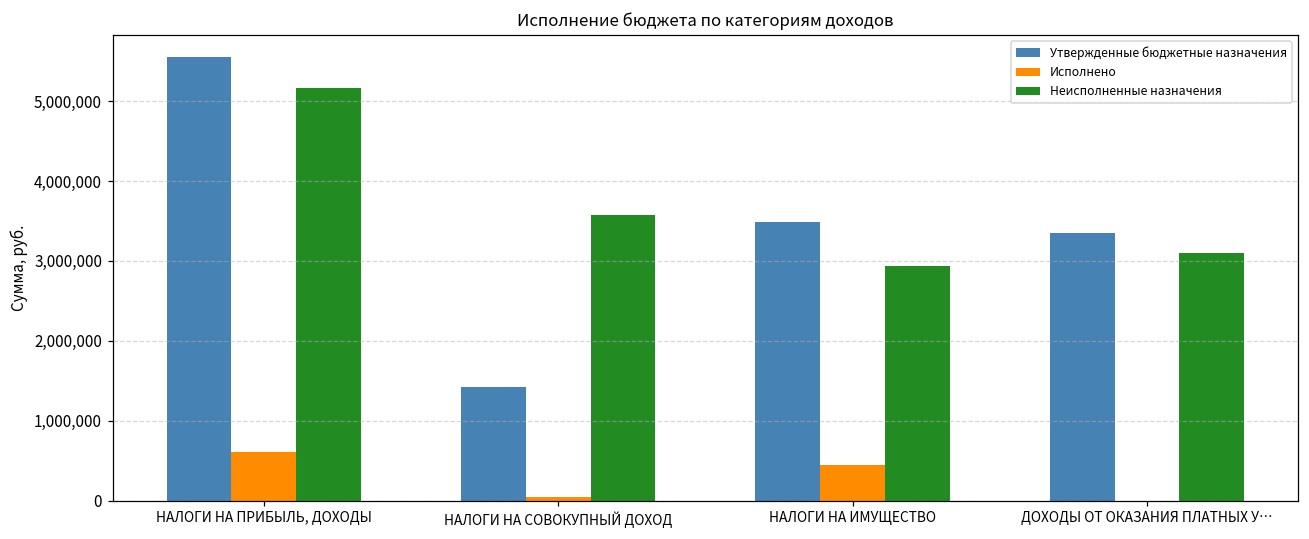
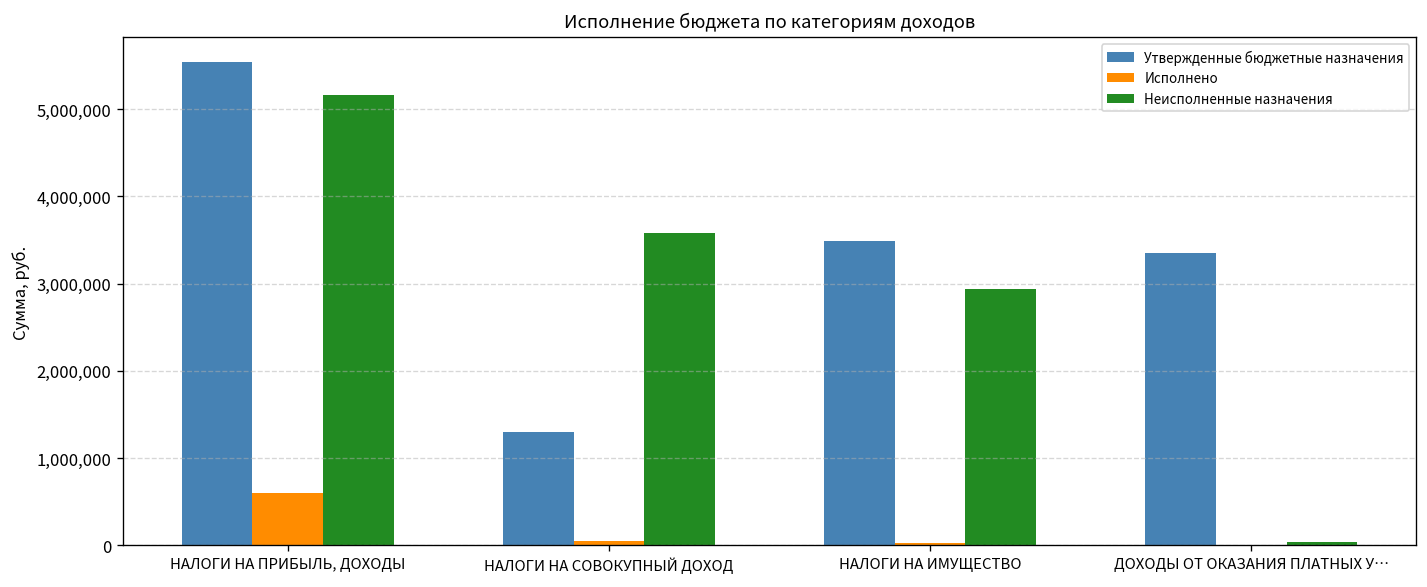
Утвержденные бюджетные назначения, НАЛОГИ НА СОВОКУПНЫЙ ДОХОД: 1,400,000 -> 1,300,000
Исполнено, НАЛОГИ НА ИМУЩЕСТВО: 400,000 -> 0
Неисполненные назначения, ДОХОДЫ ОТ ОКАЗАНИЯ ПЛАТНЫХ У…: 3,100,000 -> 0
